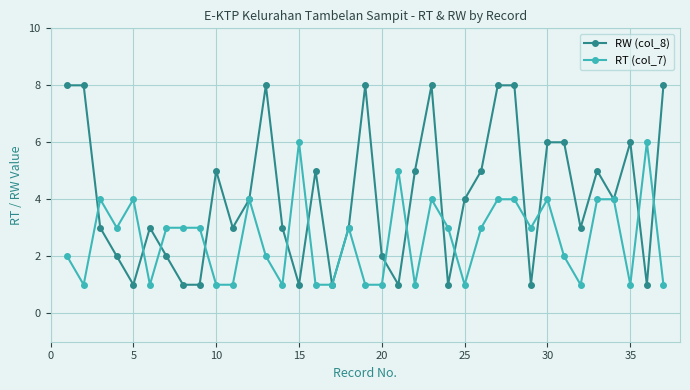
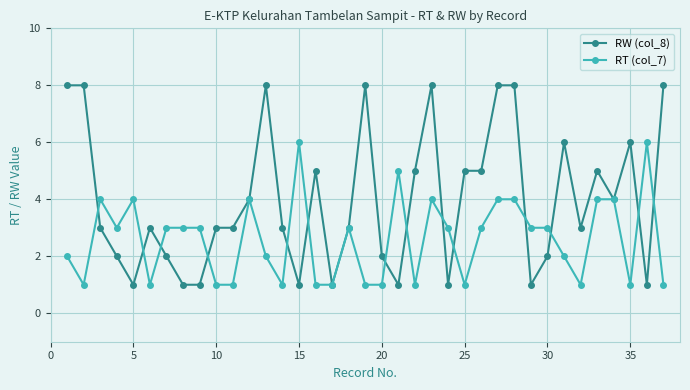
RW (col_8), 10: 5 -> 3
RW (col_8), 25: 4 -> 5
RW (col_8), 30: 6 -> 2
RT (col_7), 30: 4 -> 3
